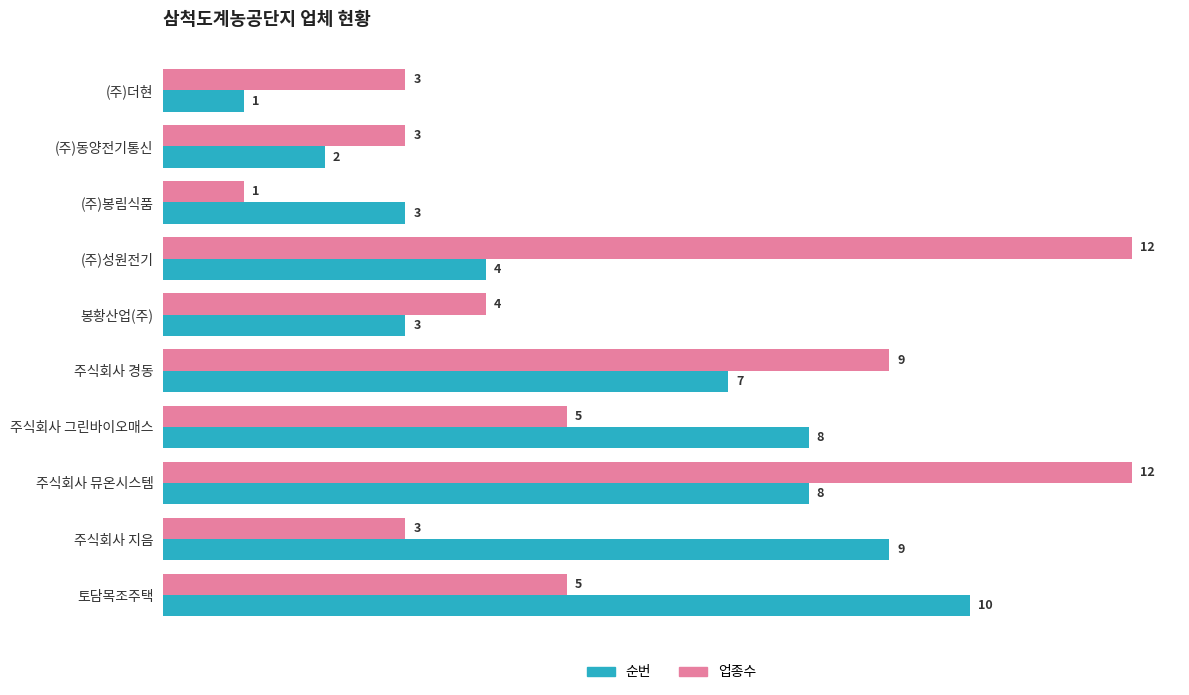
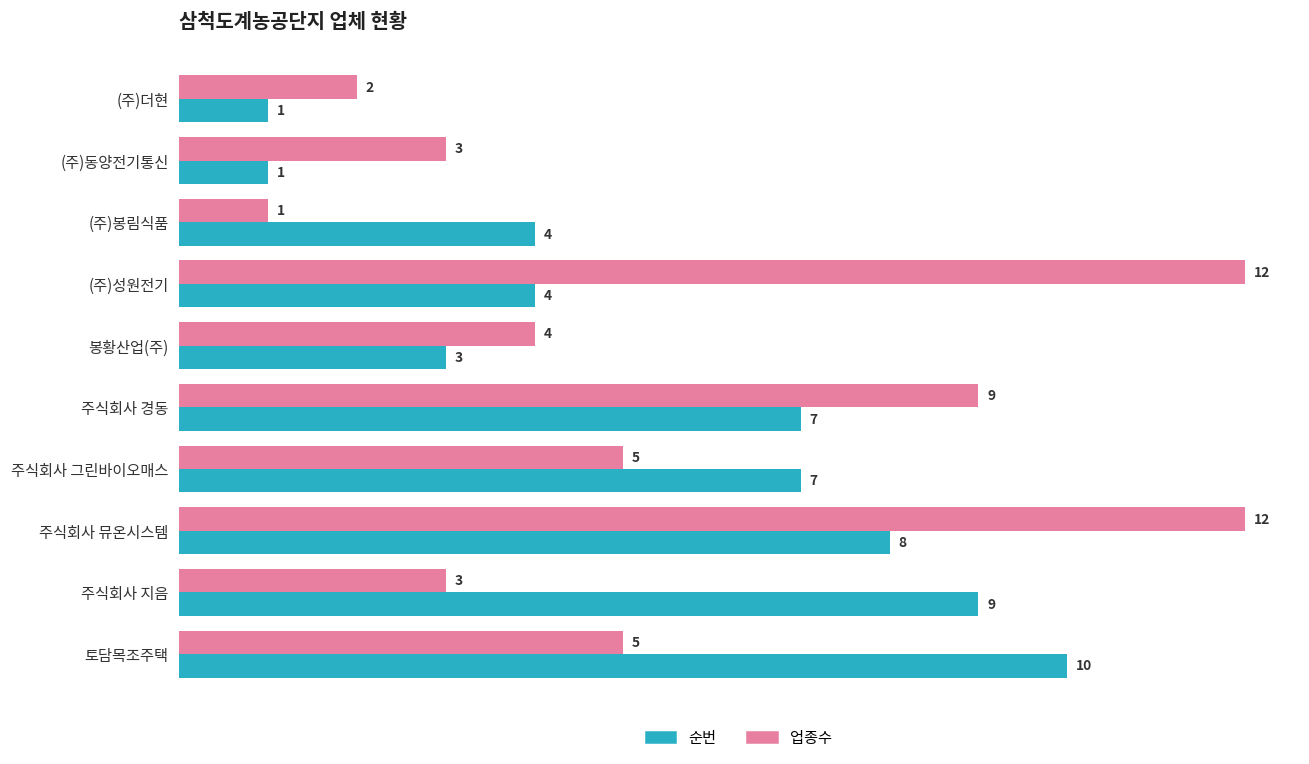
업종수, (주)더현: 3 -> 2
순번, (주)동양전기통신: 2 -> 1
순번, (주)봉림식품: 3 -> 4
순번, 주식회사 그린바이오매스: 8 -> 7
